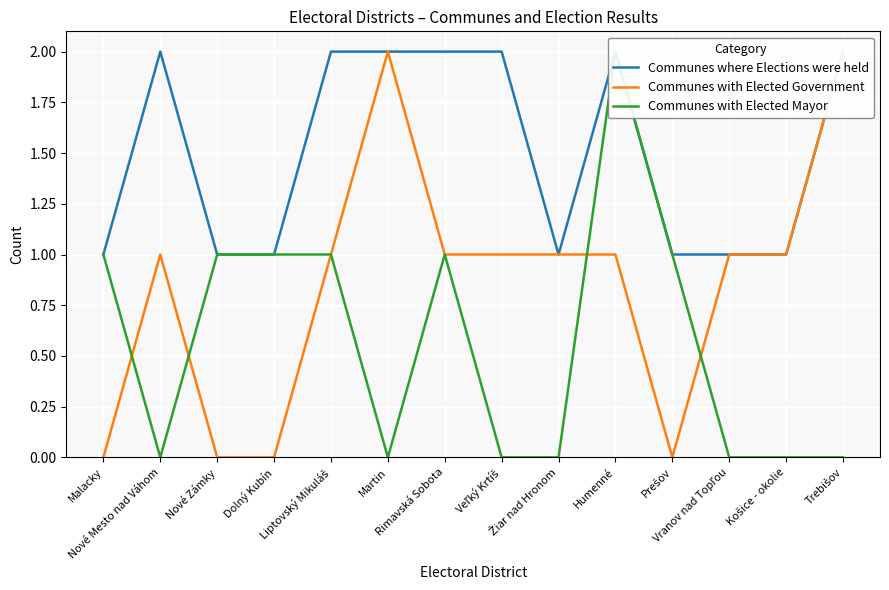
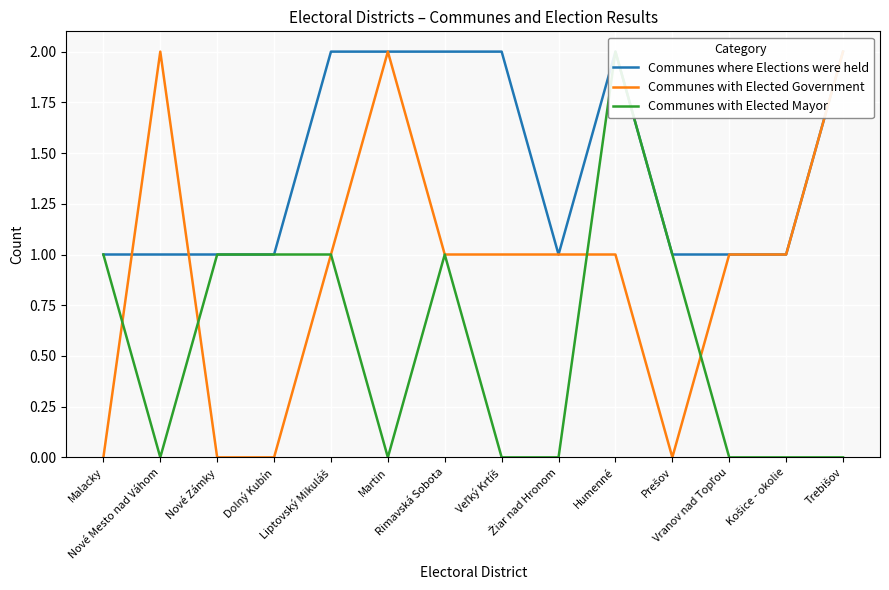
Communes where Elections were held, Nové Mesto nad Váhom: 2 -> 1
Communes with Elected Government, Nové Mesto nad Váhom: 1 -> 2
